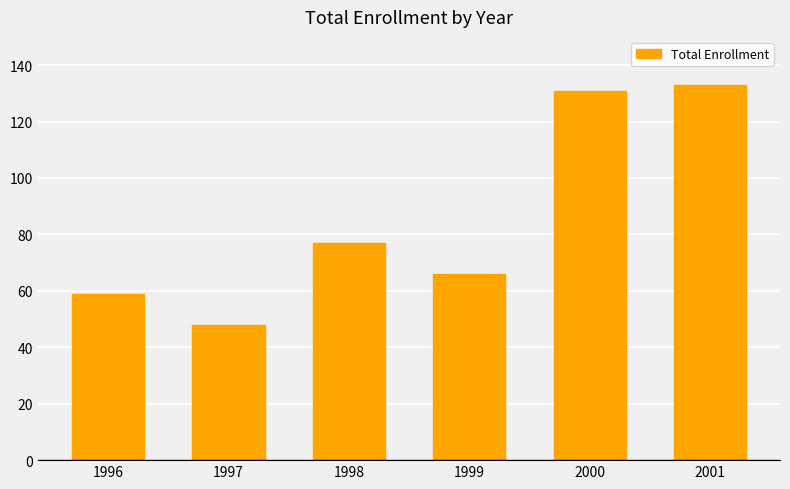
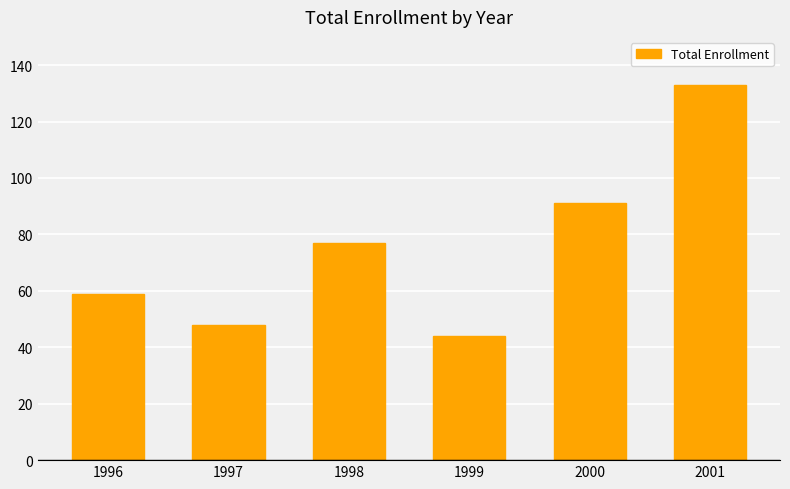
1999: 66 -> 44
2000: 131 -> 91
